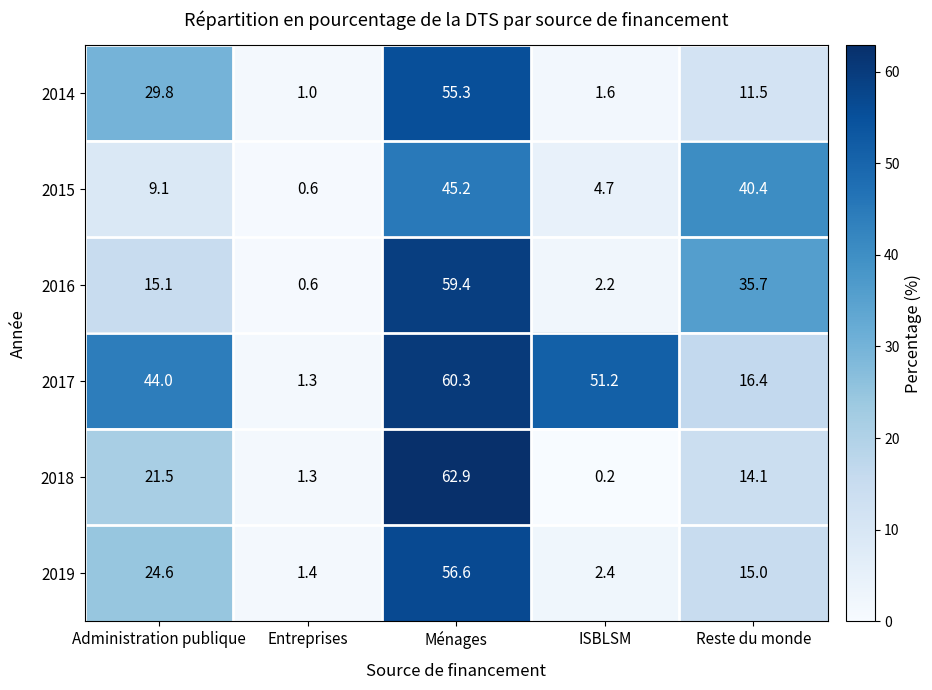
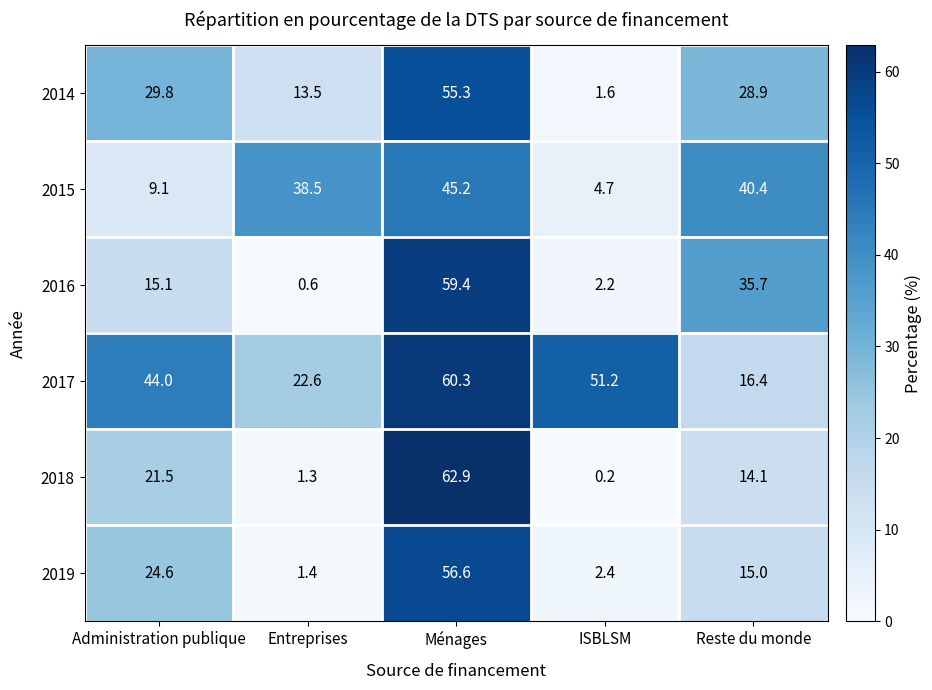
2014, Entreprises: 1.0 -> 13.5
2014, Reste du monde: 11.5 -> 28.9
2015, Entreprises: 0.6 -> 38.5
2017, Entreprises: 1.3 -> 22.6
